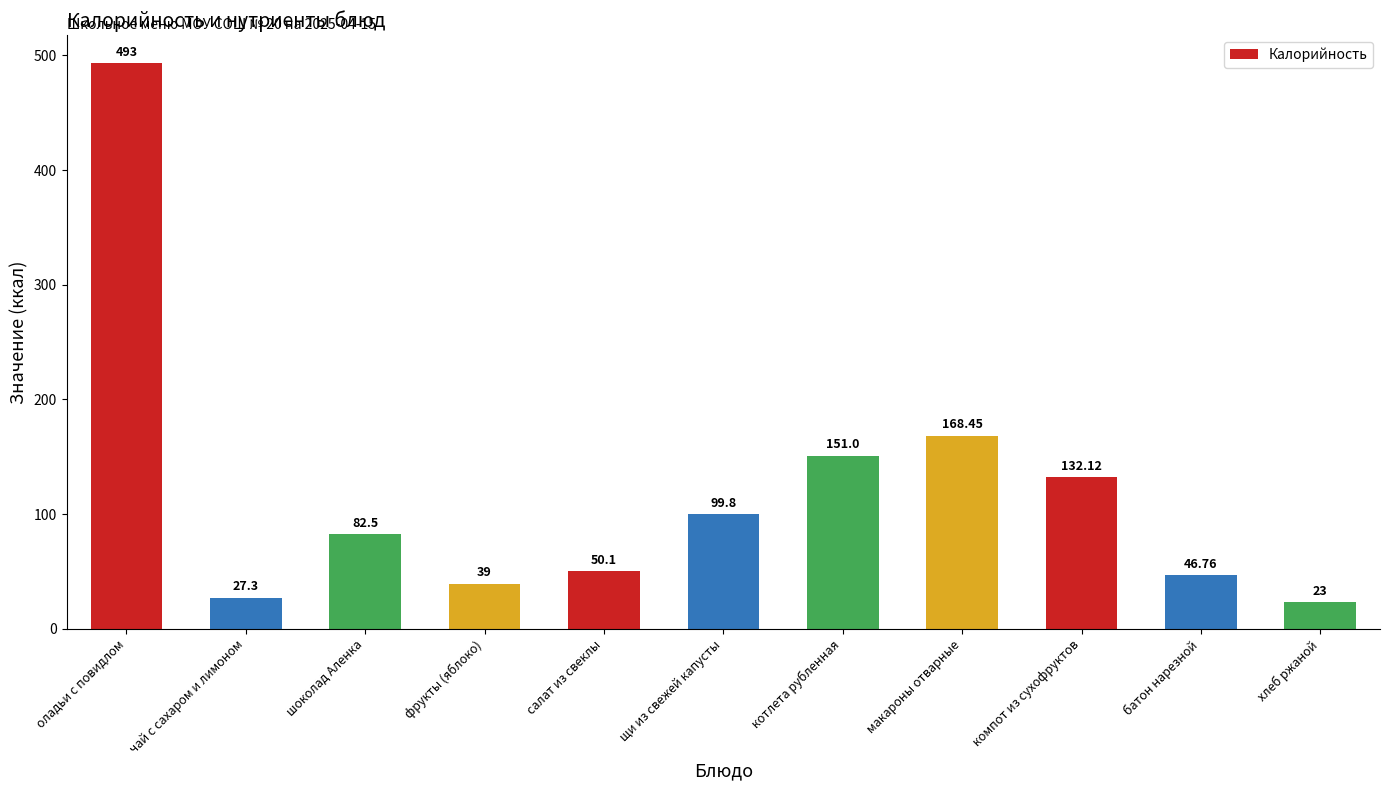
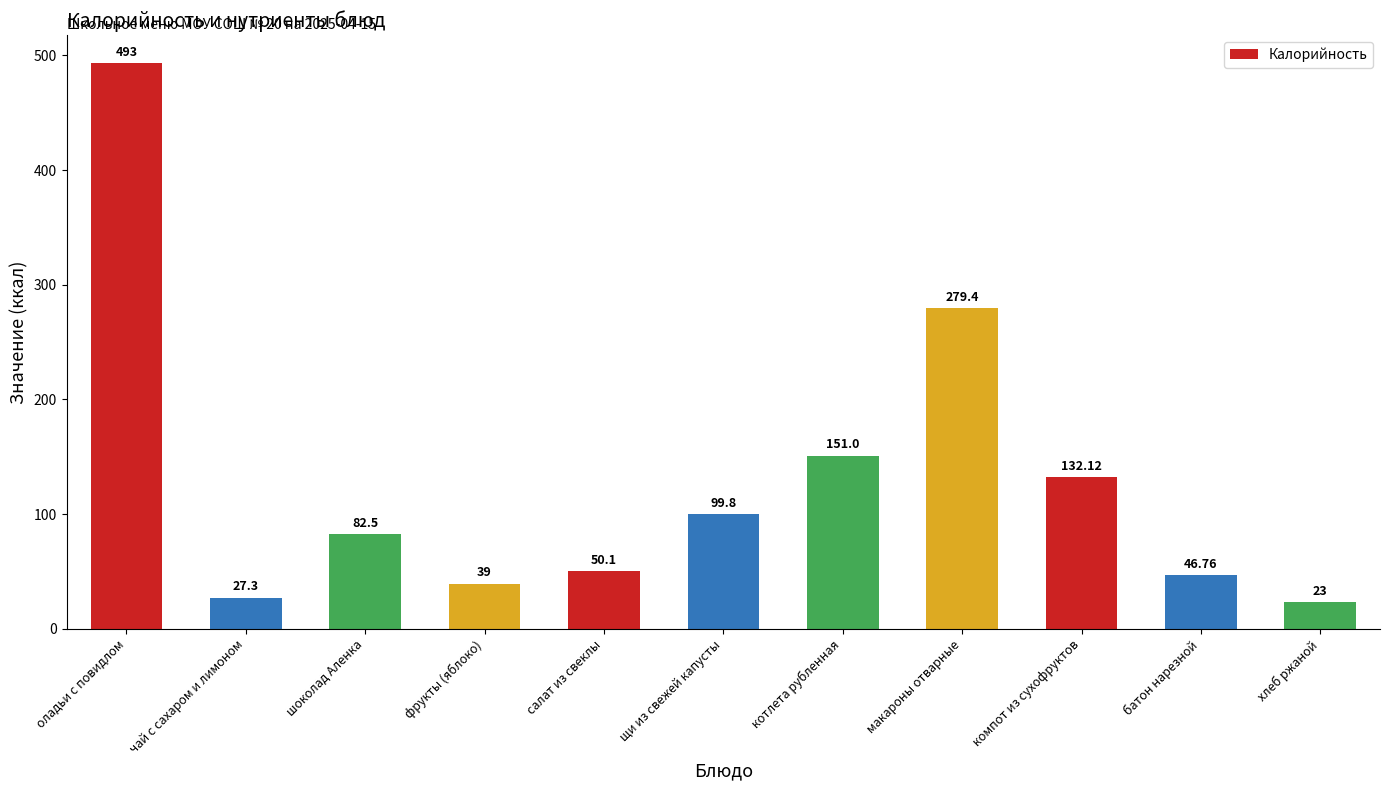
макароны отварные: 168.45 -> 279.4
